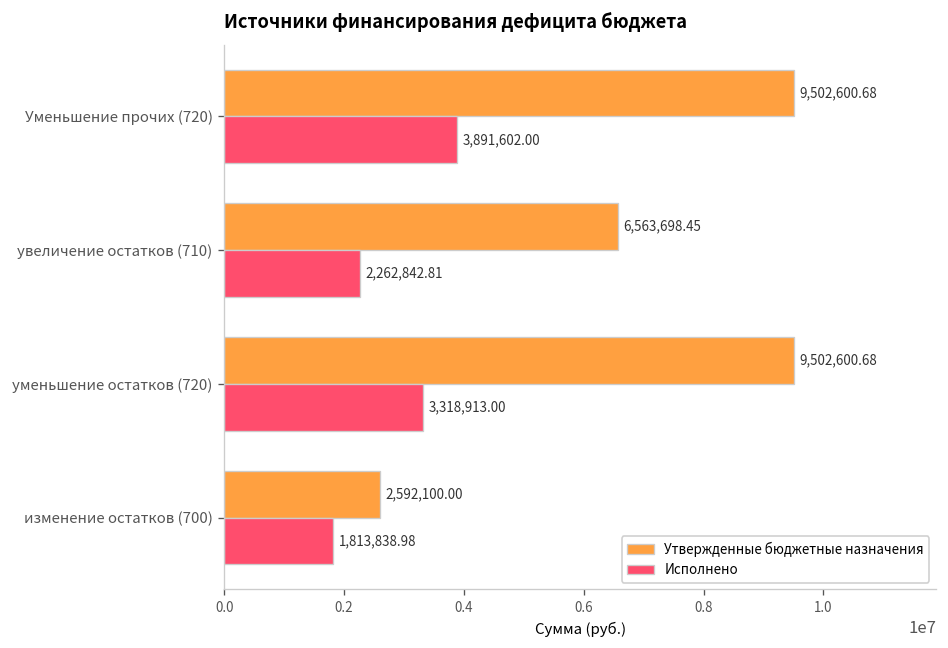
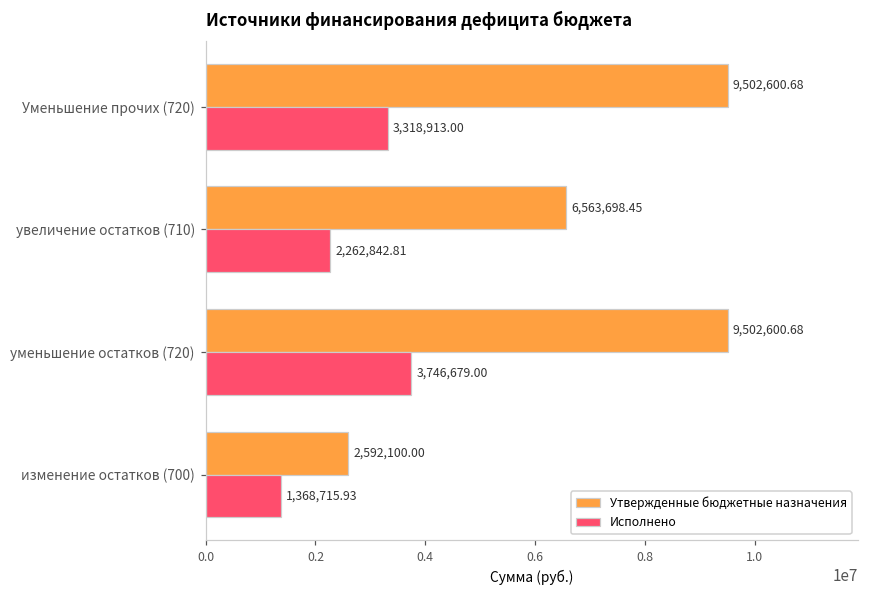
Исполнено, Уменьшение прочих (720): 3,891,602.00 -> 3,318,913.00
Исполнено, уменьшение остатков (720): 3,318,913.00 -> 3,746,679.00
Исполнено, изменение остатков (700): 1,813,838.98 -> 1,368,715.93
